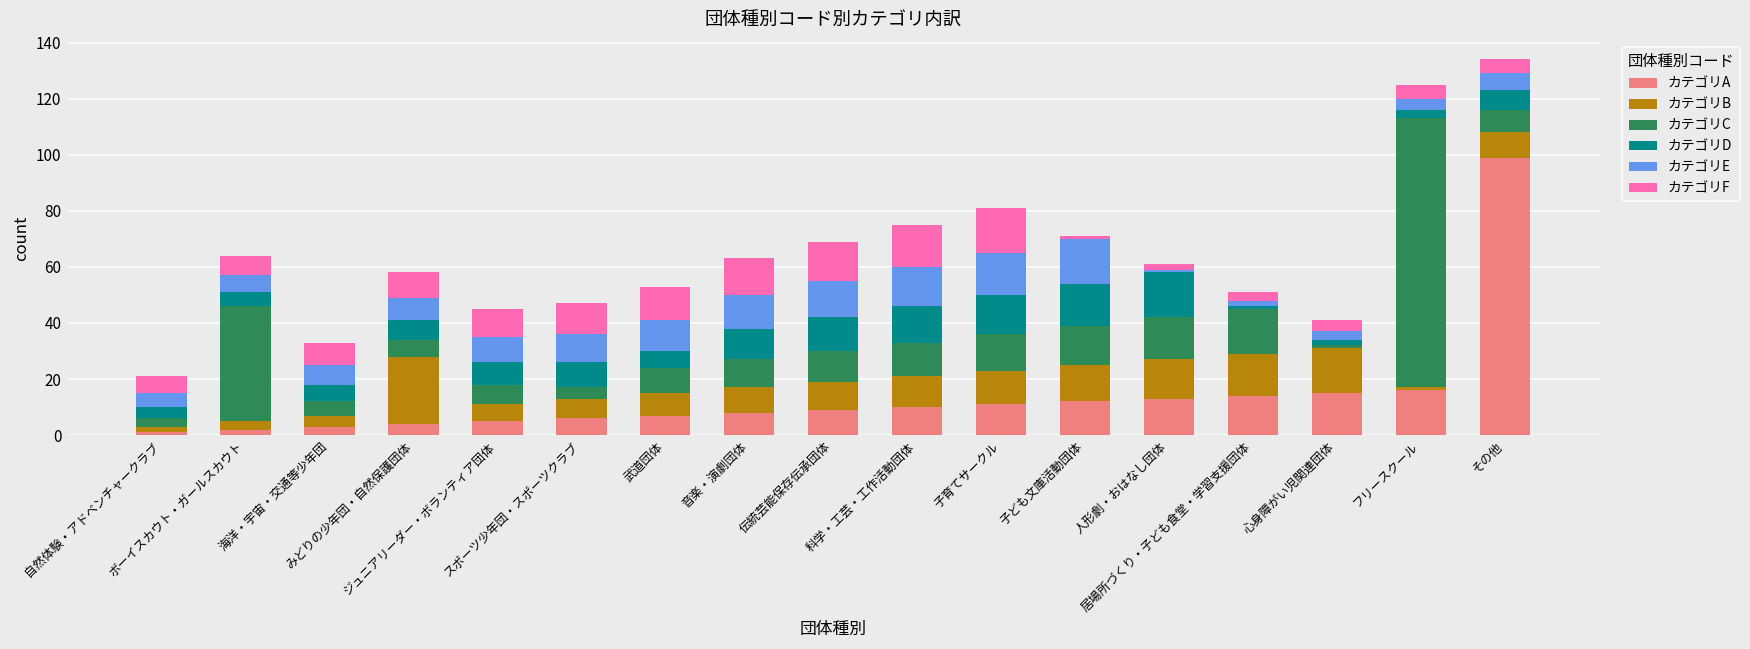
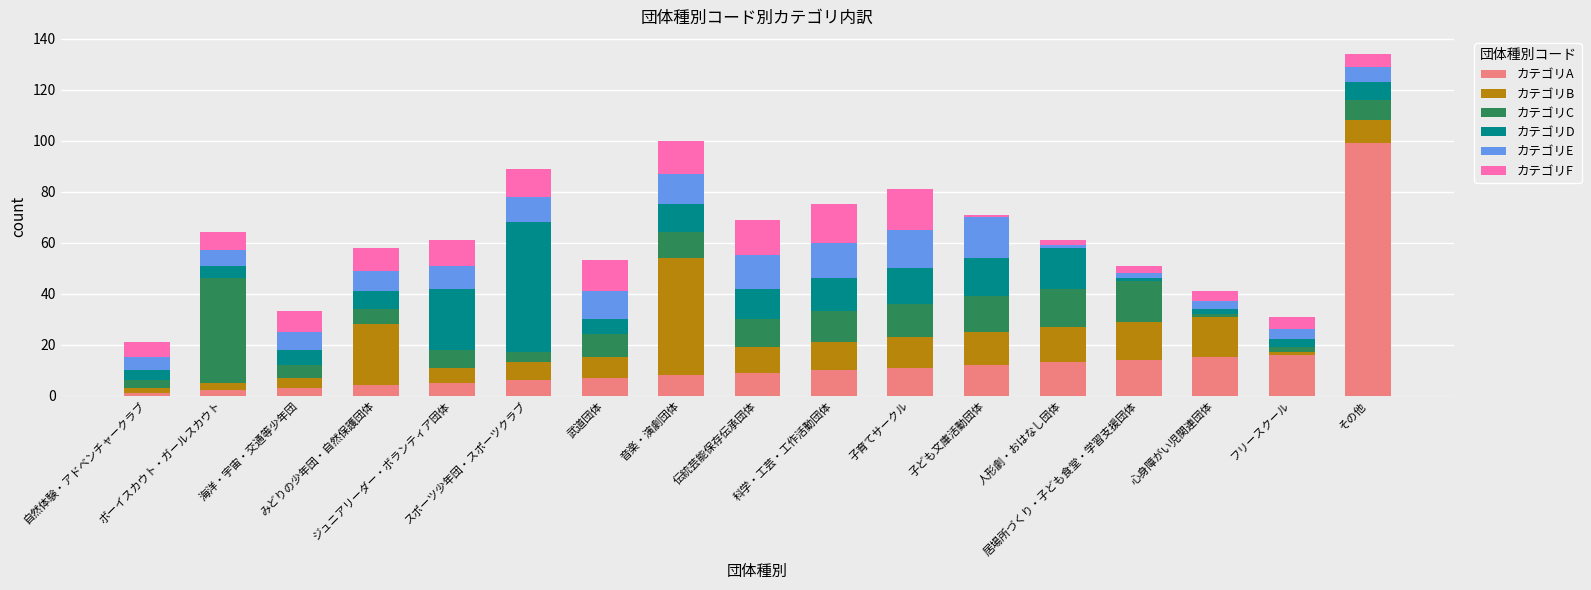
カテゴリD, ジュニアリーダー・ボランティア団体: 8 -> 24
カテゴリD, スポーツ少年団・スポーツクラブ: 9 -> 51
カテゴリB, 音楽・演劇団体: 9 -> 46
カテゴリC, フリースクール: 96 -> 2
